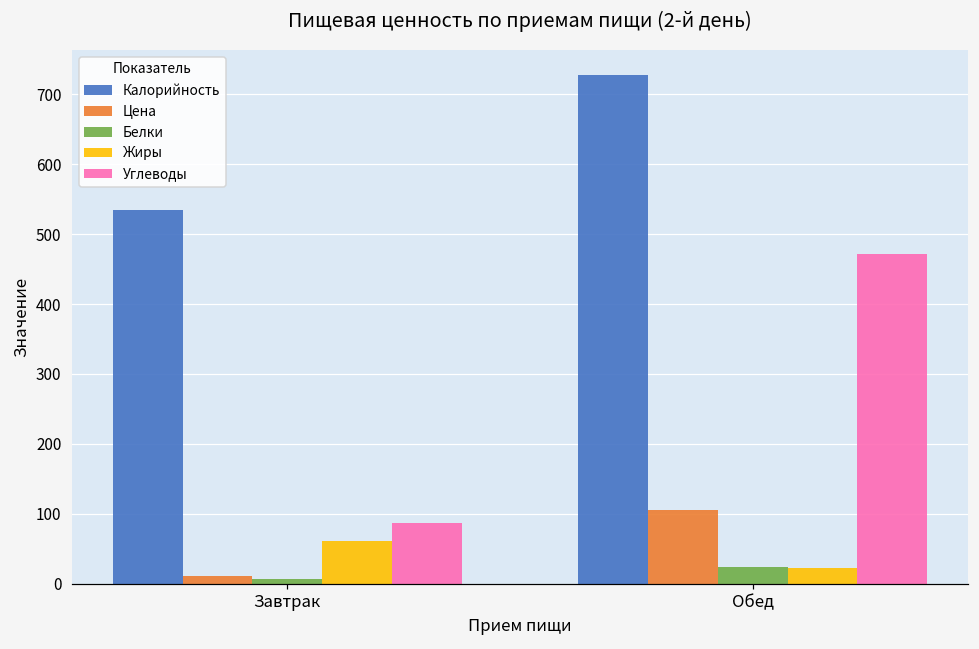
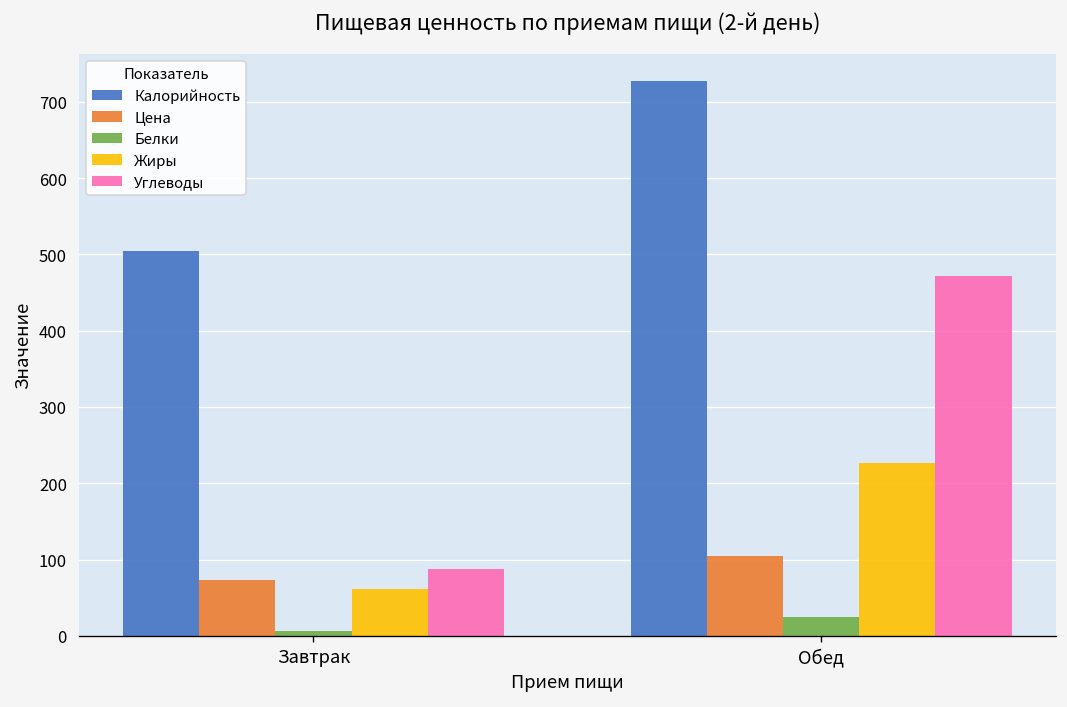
Калорийность, Завтрак: 530 -> 500
Цена, Завтрак: 10 -> 70
Жиры, Обед: 20 -> 230
